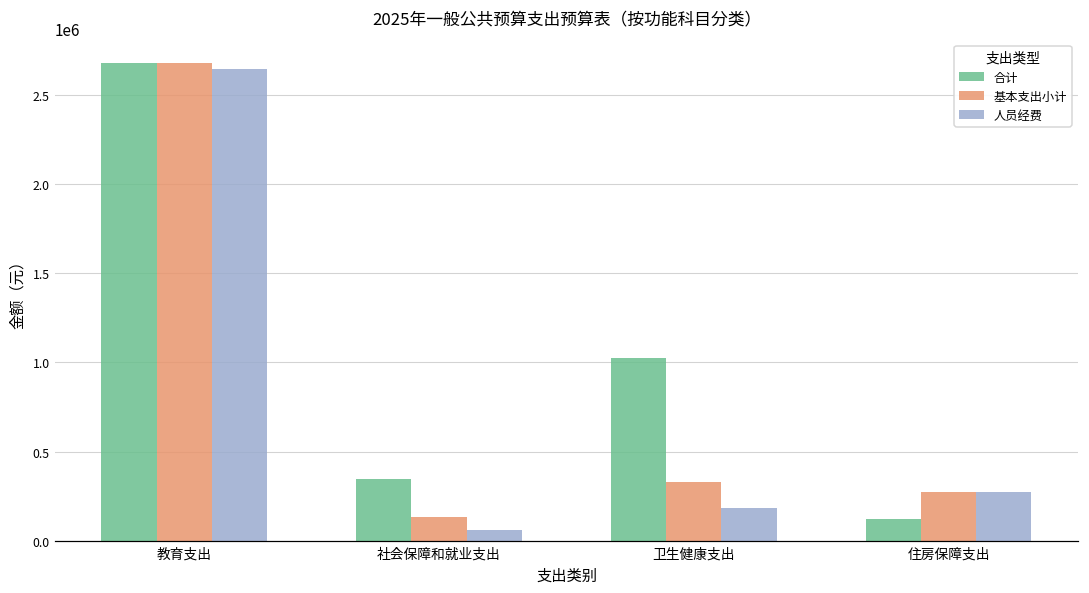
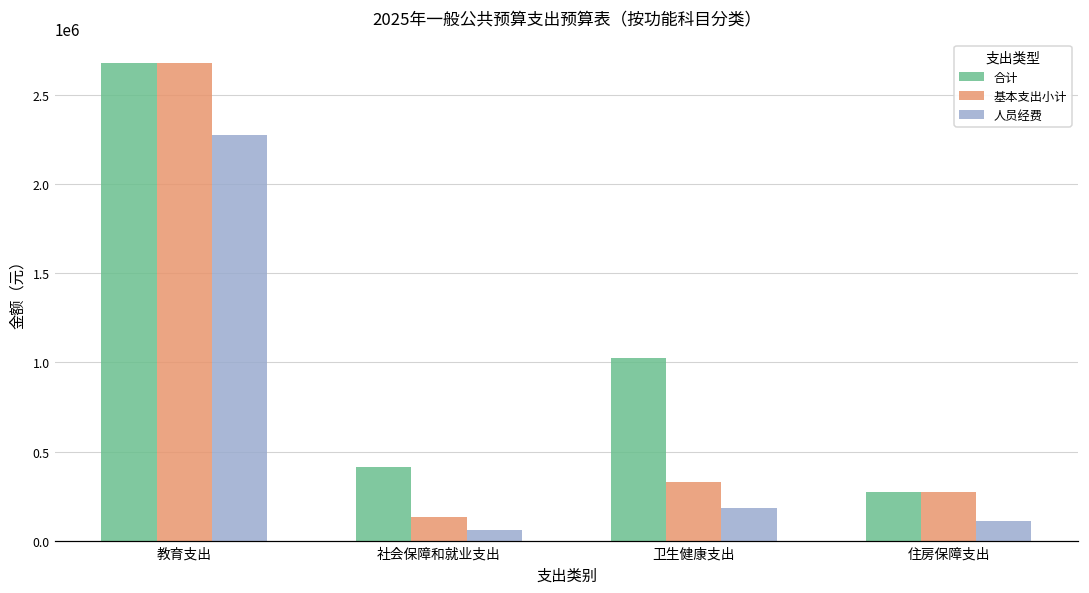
人员经费, 教育支出: 2640000 -> 2270000
合计, 社会保障和就业支出: 350000 -> 410000
合计, 住房保障支出: 120000 -> 270000
人员经费, 住房保障支出: 270000 -> 110000
